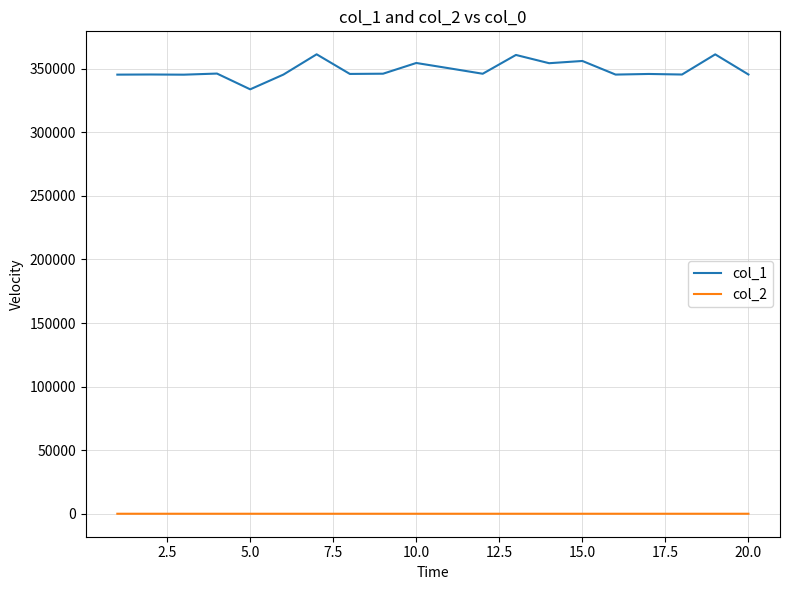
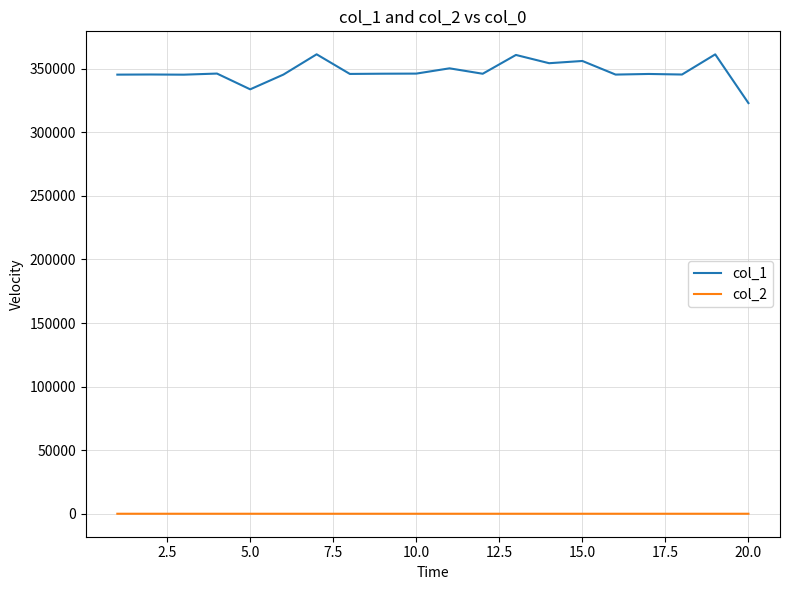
col_1, 10.0: 354000 -> 346000
col_1, 20.0: 345000 -> 323000
